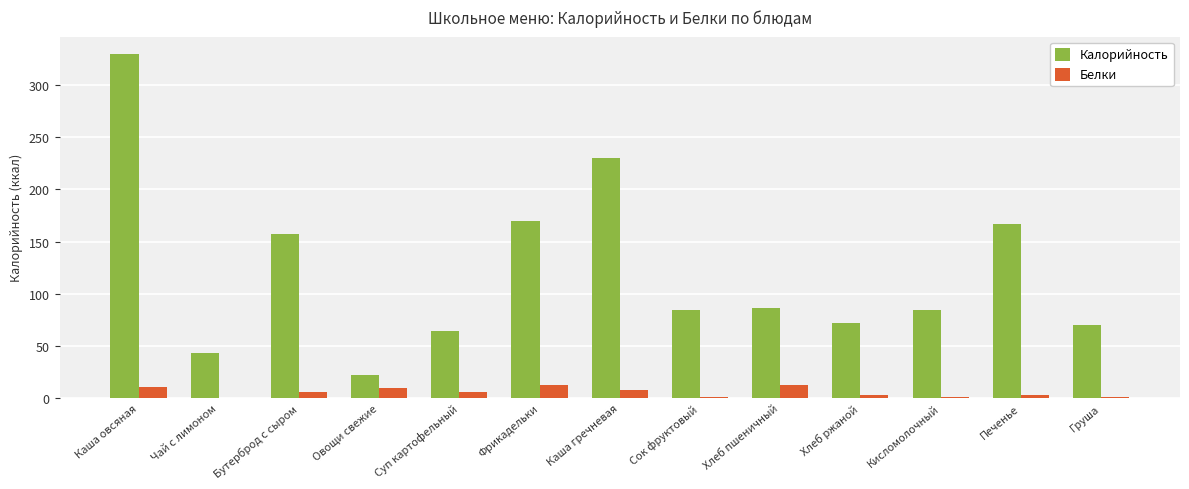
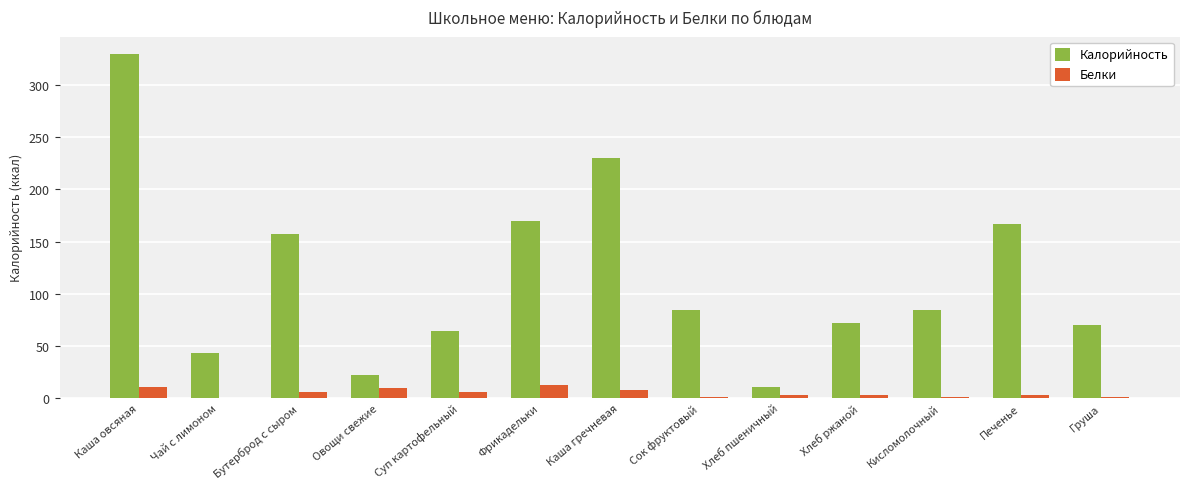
Калорийность, Хлеб пшеничный: 86 -> 11
Белки, Хлеб пшеничный: 12 -> 3
